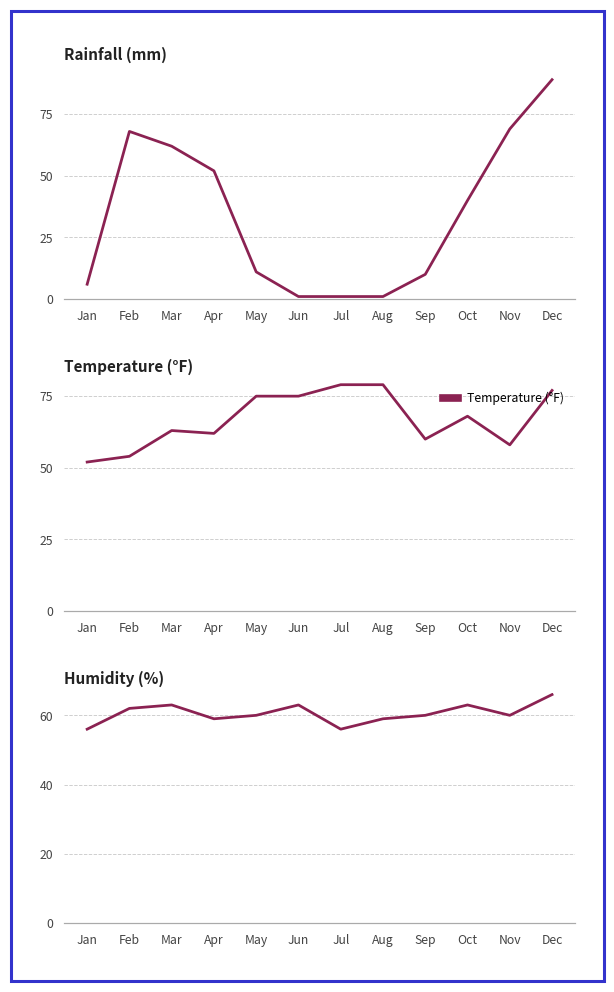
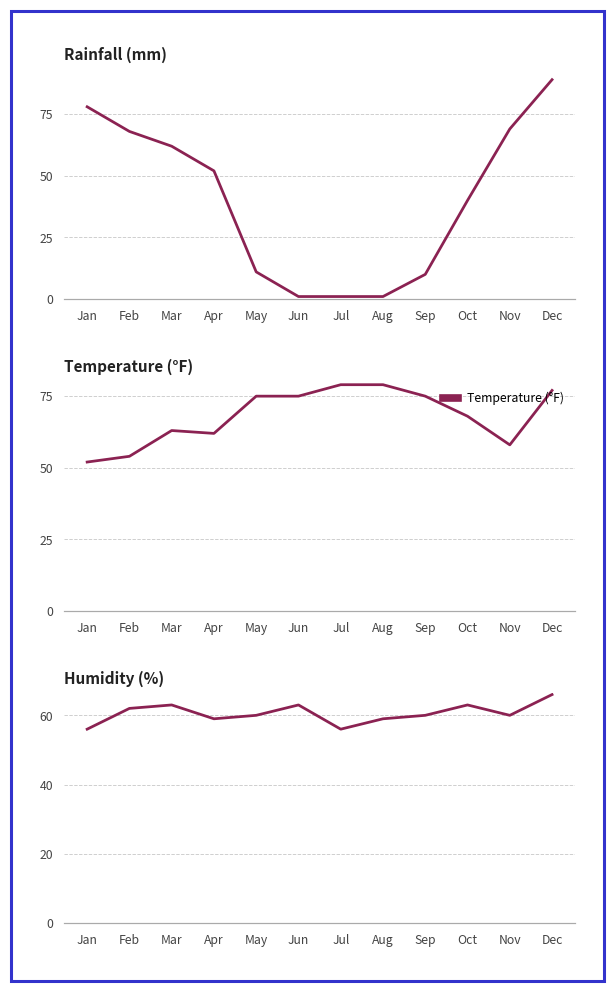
Rainfall (mm), Jan: 6 -> 78
Temperature (°F), Sep: 60 -> 75
